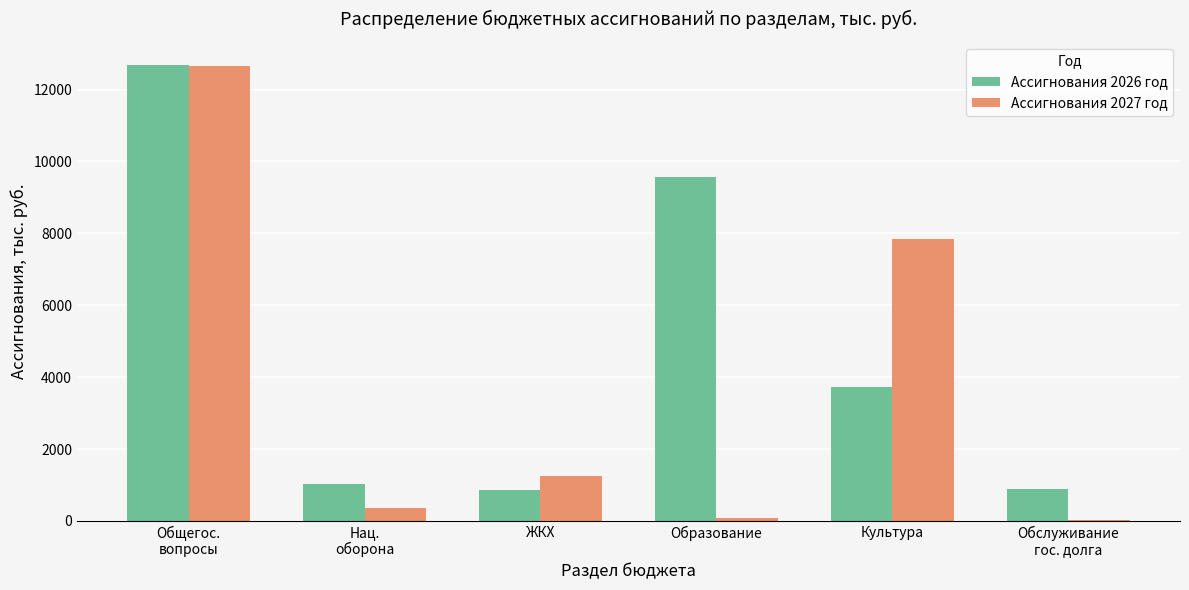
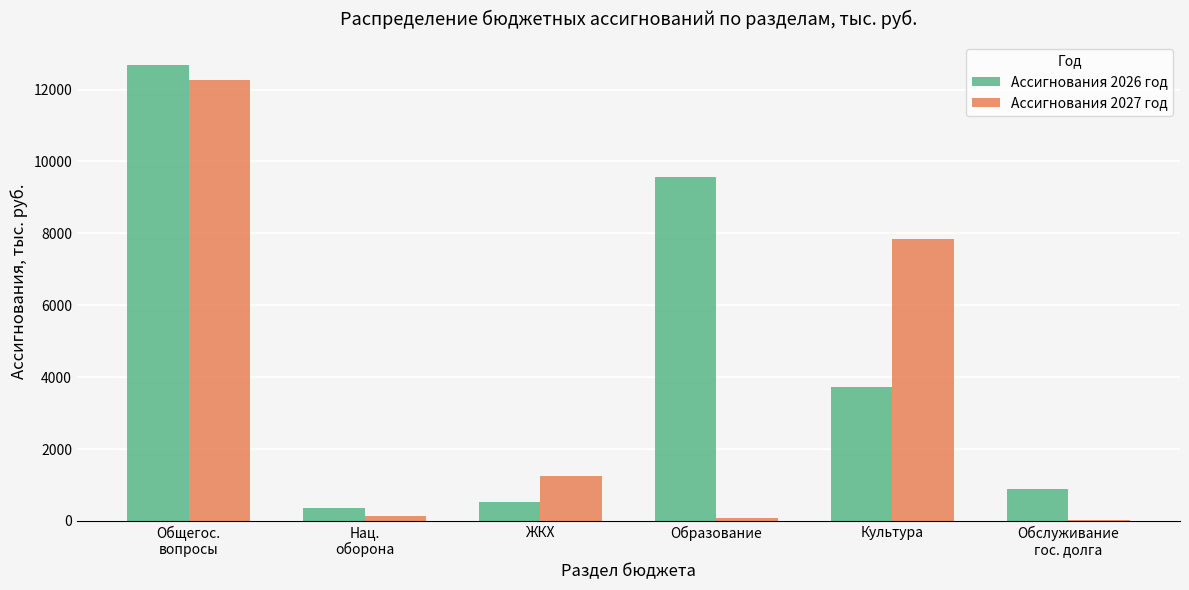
Ассигнования 2027 год, Общегос. вопросы: 12700 -> 12300
Ассигнования 2026 год, Нац. оборона: 1000 -> 400
Ассигнования 2027 год, Нац. оборона: 400 -> 100
Ассигнования 2026 год, ЖКХ: 900 -> 500
